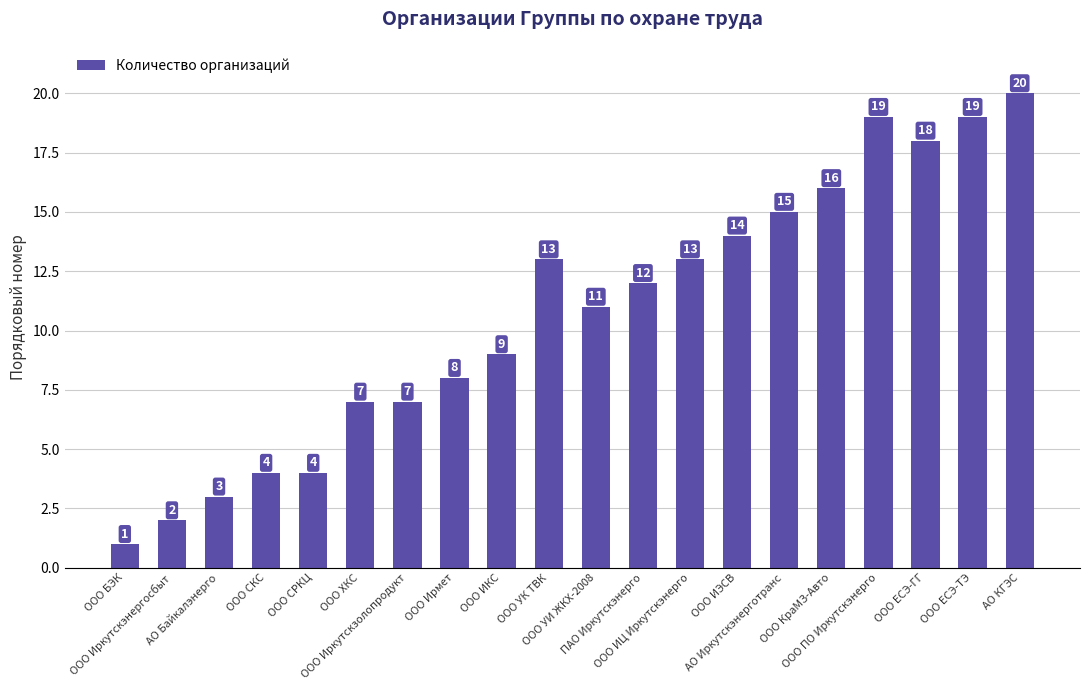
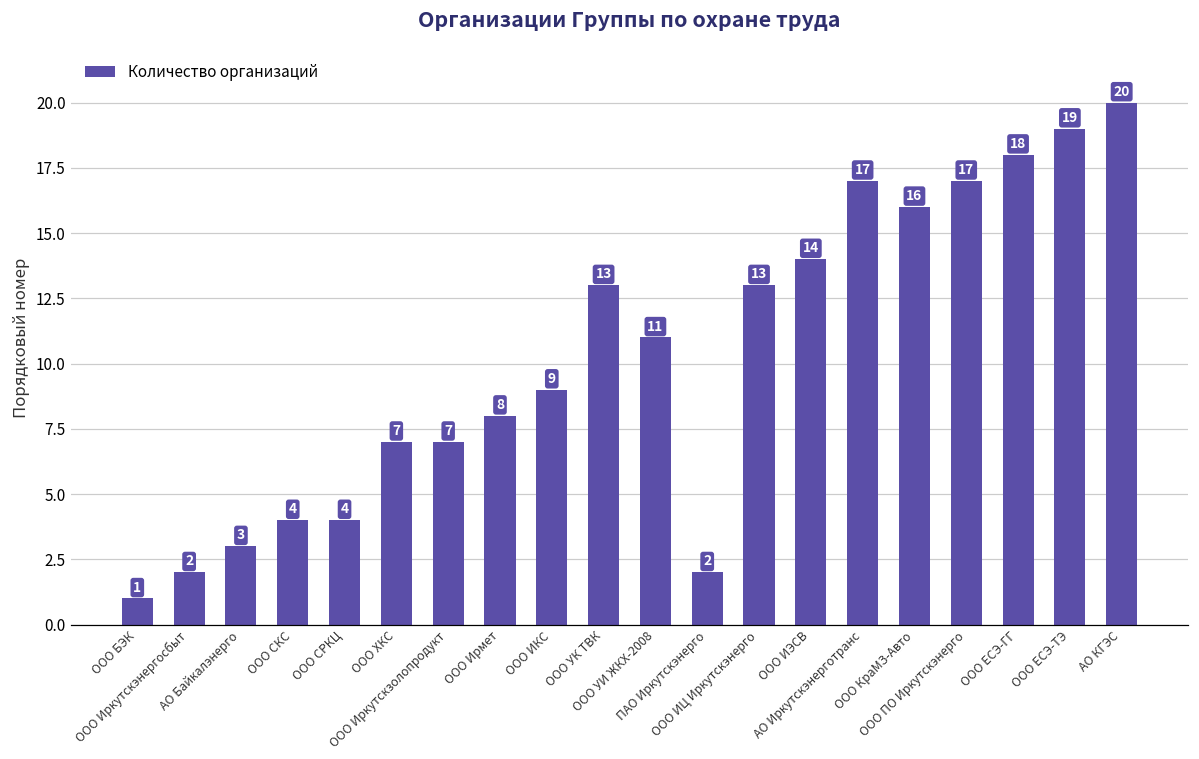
ПАО Иркутскэнерго: 12 -> 2
АО Иркутскэнерготранс: 15 -> 17
ООО ПО Иркутскэнерго: 19 -> 17
